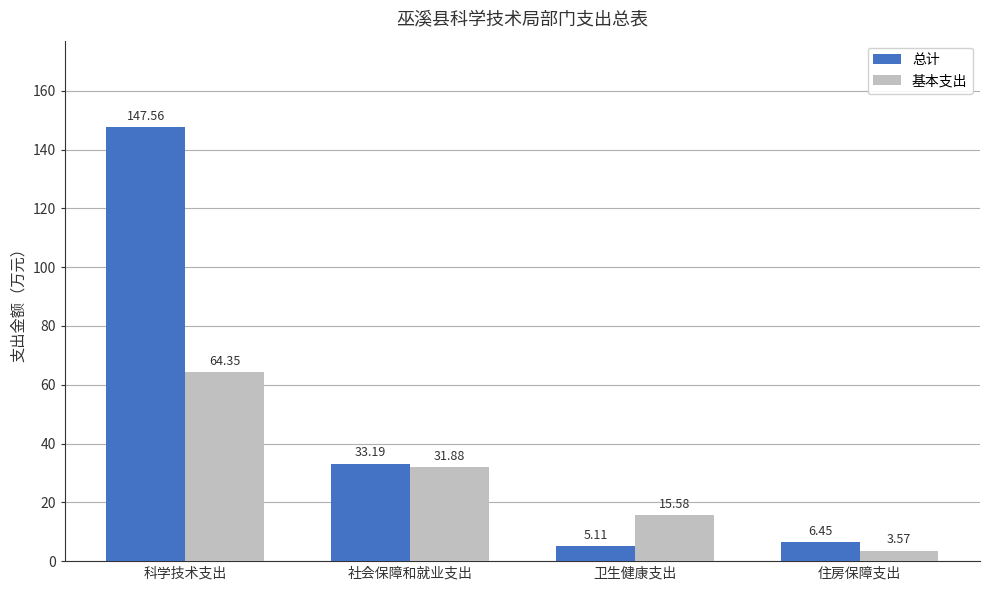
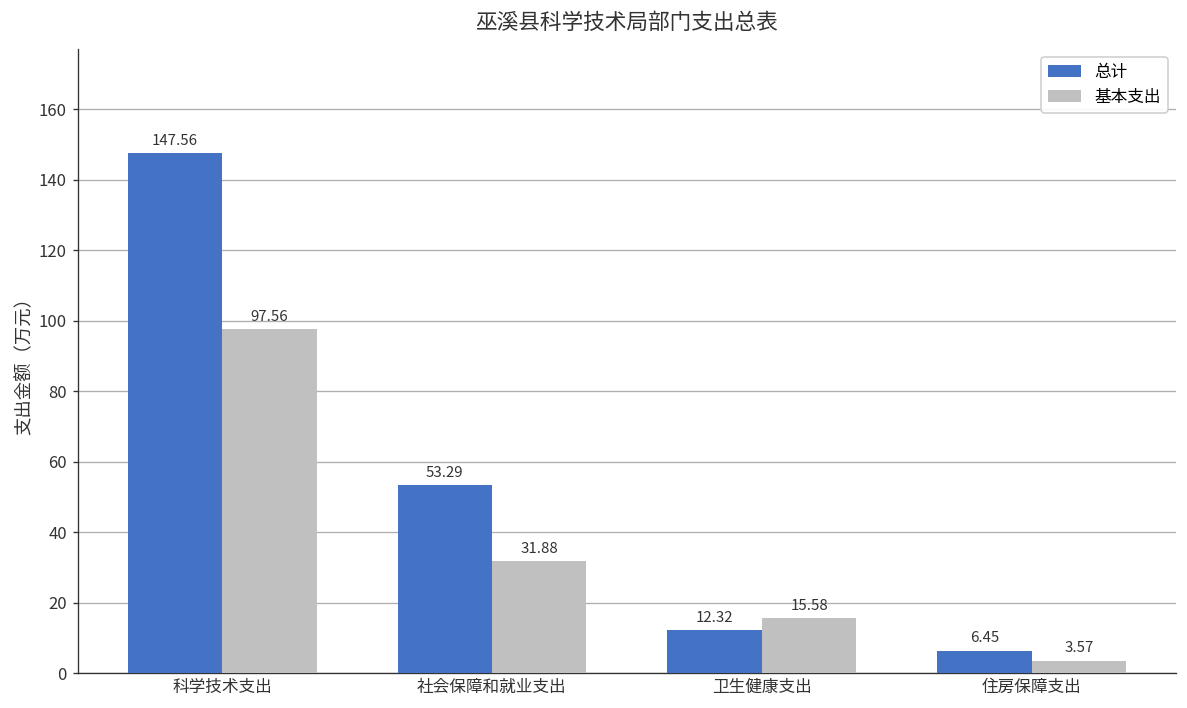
基本支出, 科学技术支出: 64.35 -> 97.56
总计, 社会保障和就业支出: 33.19 -> 53.29
总计, 卫生健康支出: 5.11 -> 12.32
